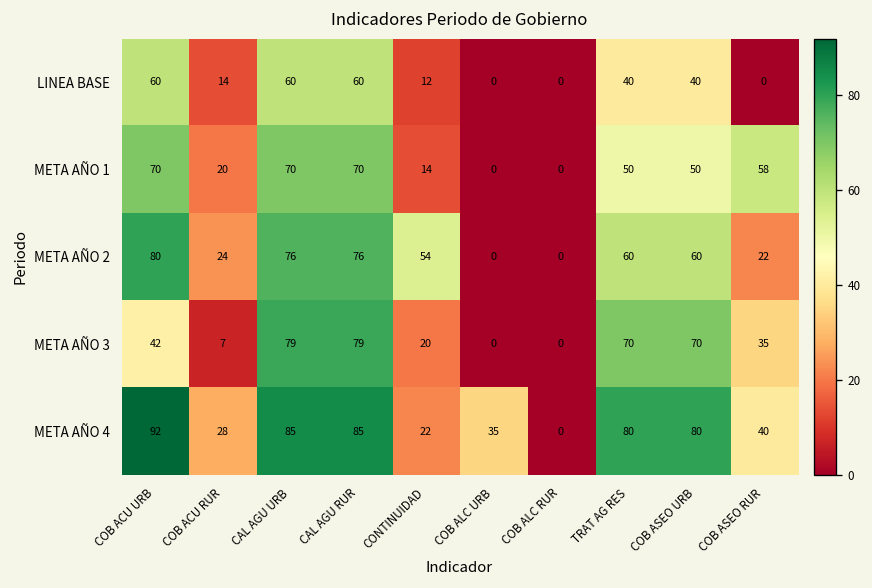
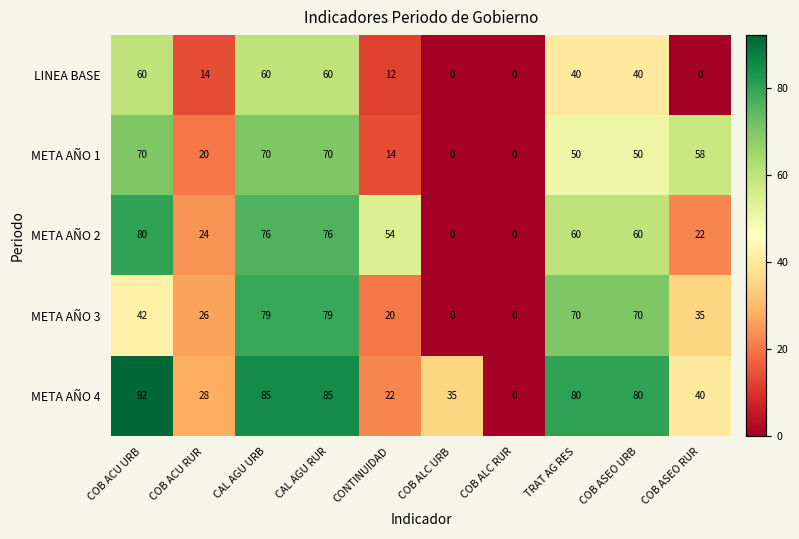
META AÑO 3, COB ACU RUR: 7 -> 26
